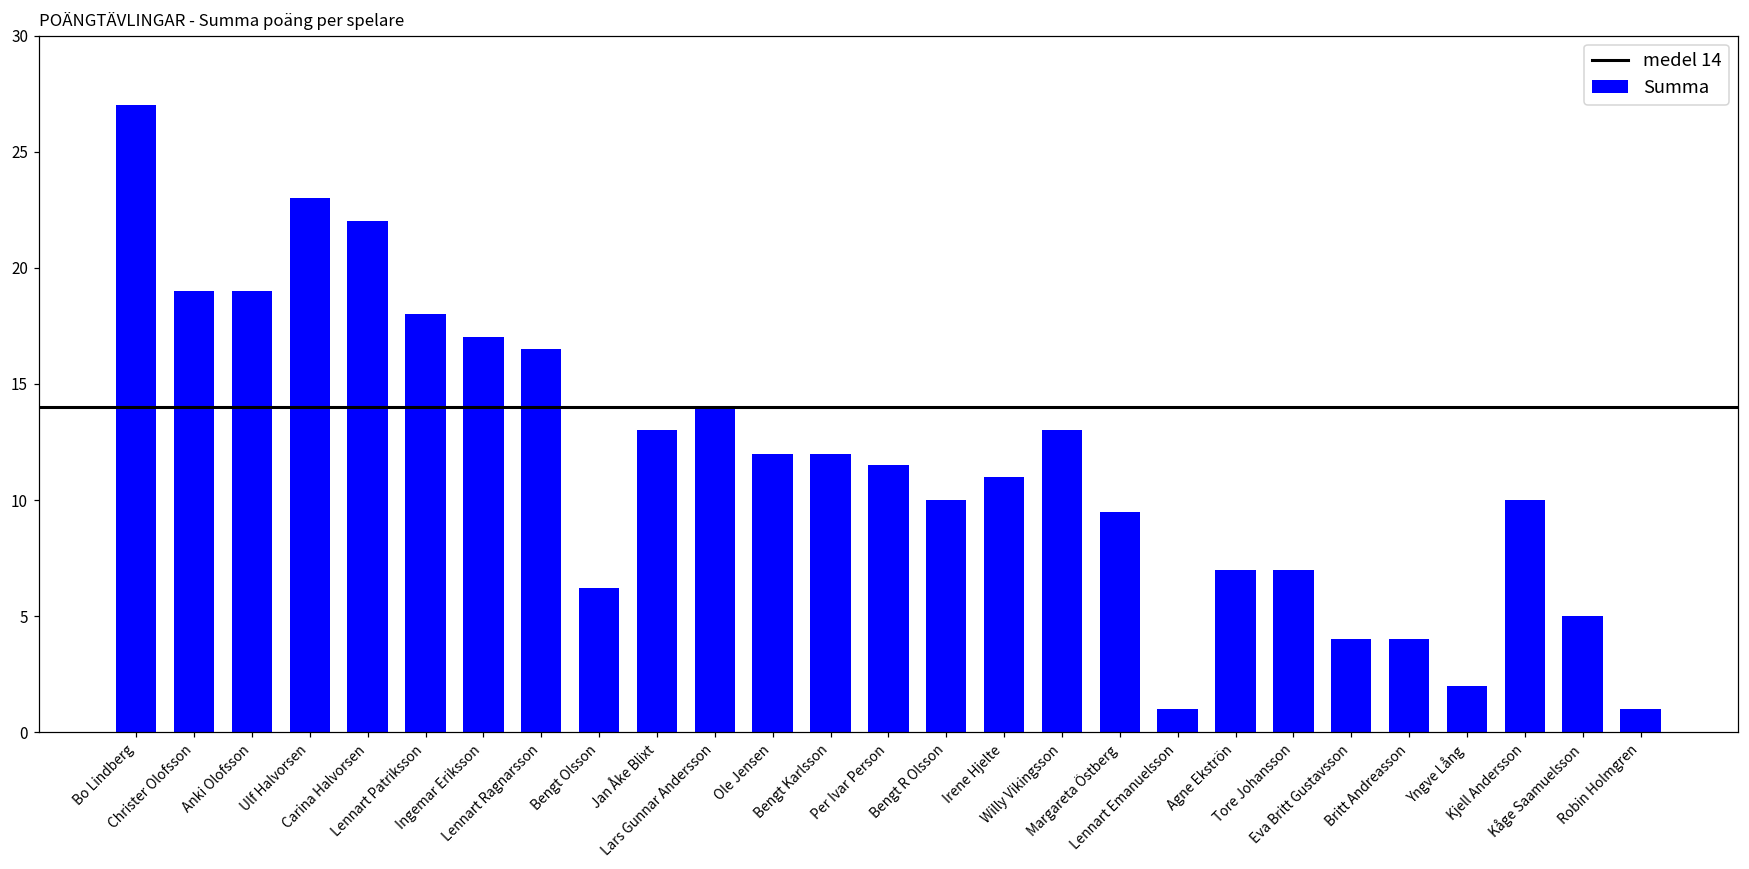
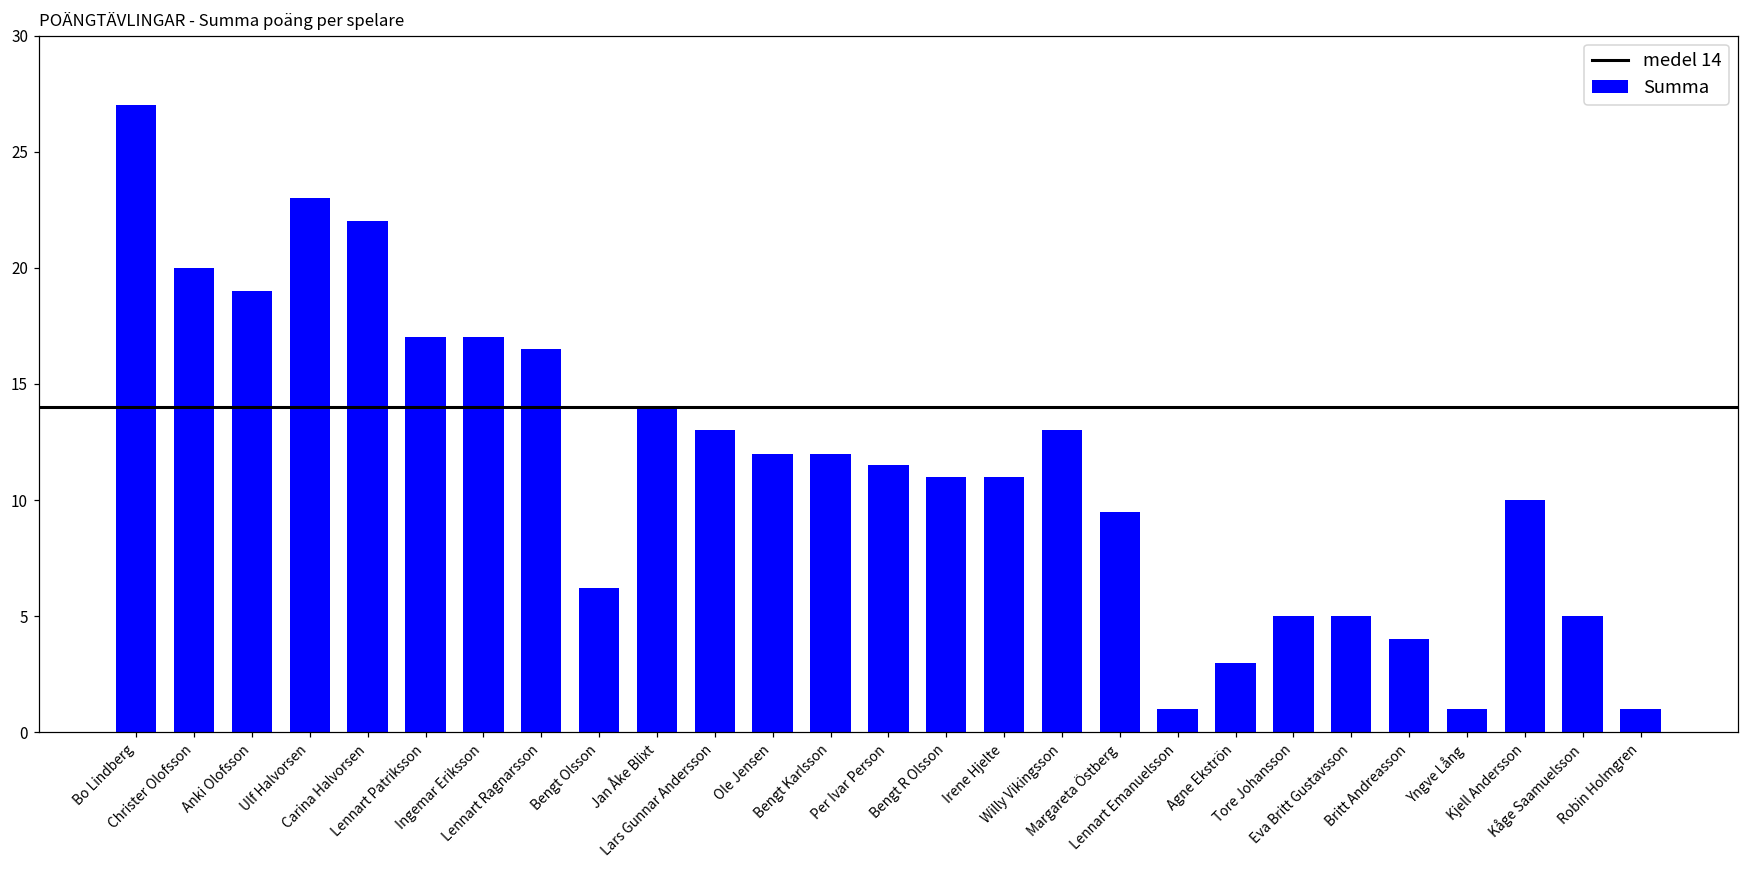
Christer Olofsson: 19 -> 20
Lennart Patriksson: 18 -> 17
Jan Åke Blixt: 13 -> 14
Lars Gunnar Andersson: 14 -> 13
Bengt R Olsson: 10 -> 11
Agne Ekströn: 7 -> 3
Tore Johansson: 7 -> 5
Eva Britt Gustavsson: 4 -> 5
Yngve Lång: 2 -> 1
